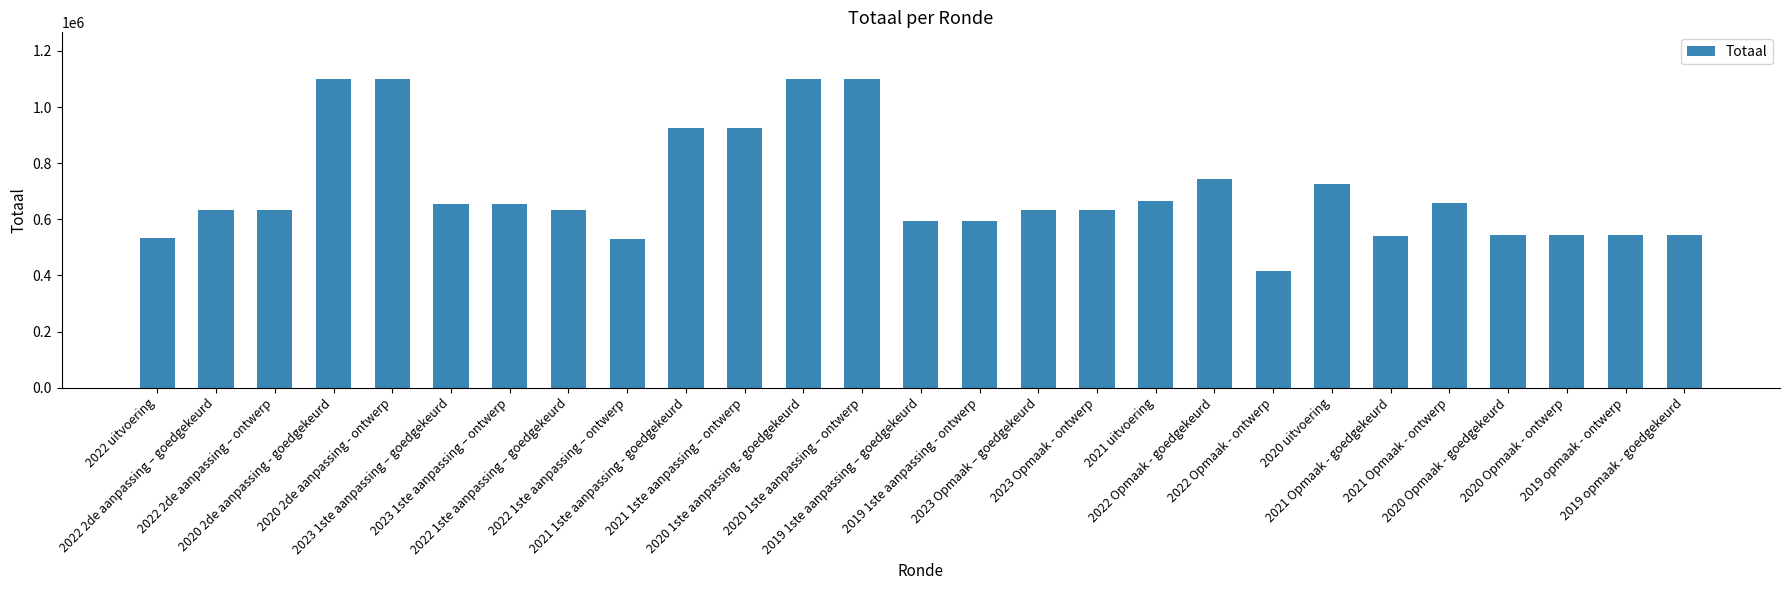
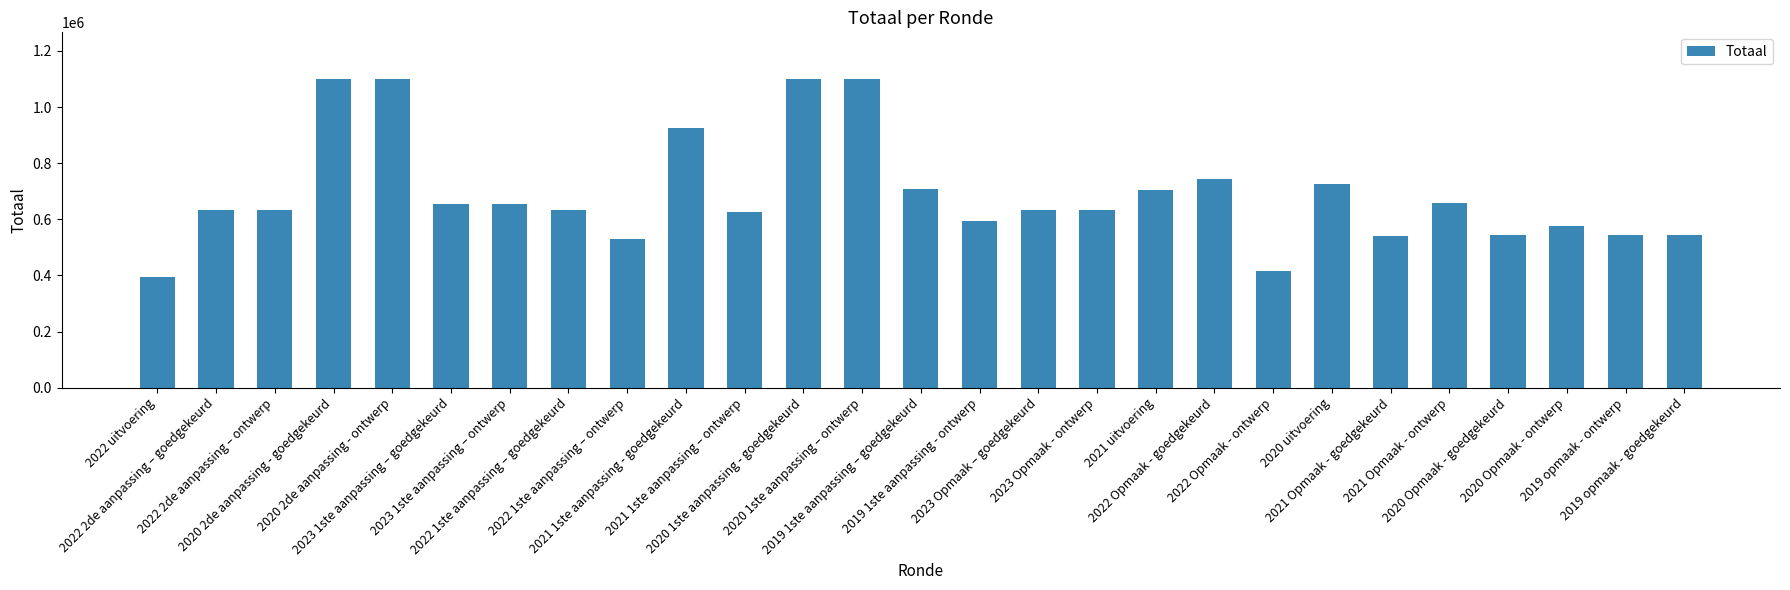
2022 uitvoering: 530000 -> 400000
2021 1ste aanpassing – ontwerp: 930000 -> 630000
2019 1ste aanpassing – goedgekeurd: 590000 -> 710000
2021 uitvoering: 670000 -> 700000
2020 Opmaak - ontwerp: 550000 -> 580000
